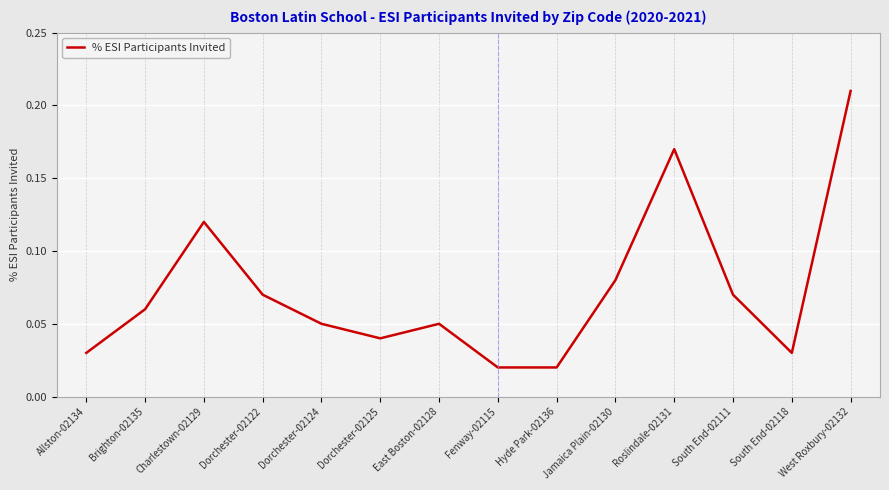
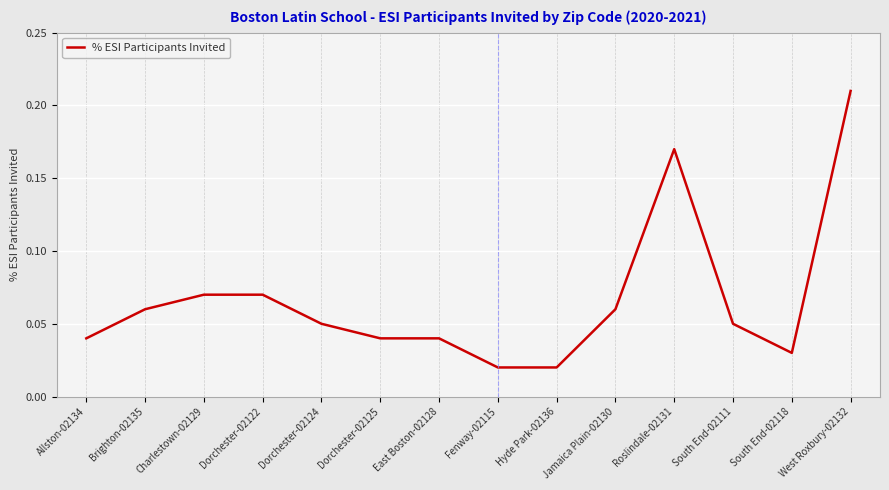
Allston-02134: 0.03 -> 0.04
Charlestown-02129: 0.12 -> 0.07
East Boston-02128: 0.05 -> 0.04
Jamaica Plain-02130: 0.08 -> 0.06
South End-02111: 0.07 -> 0.05
